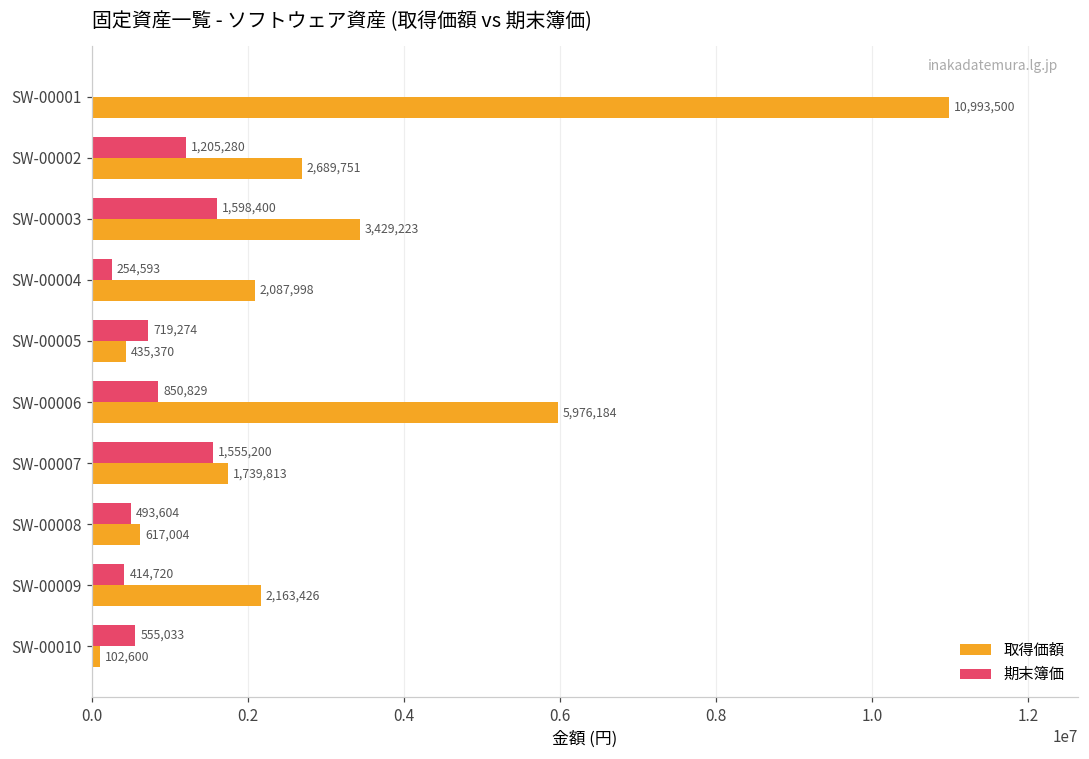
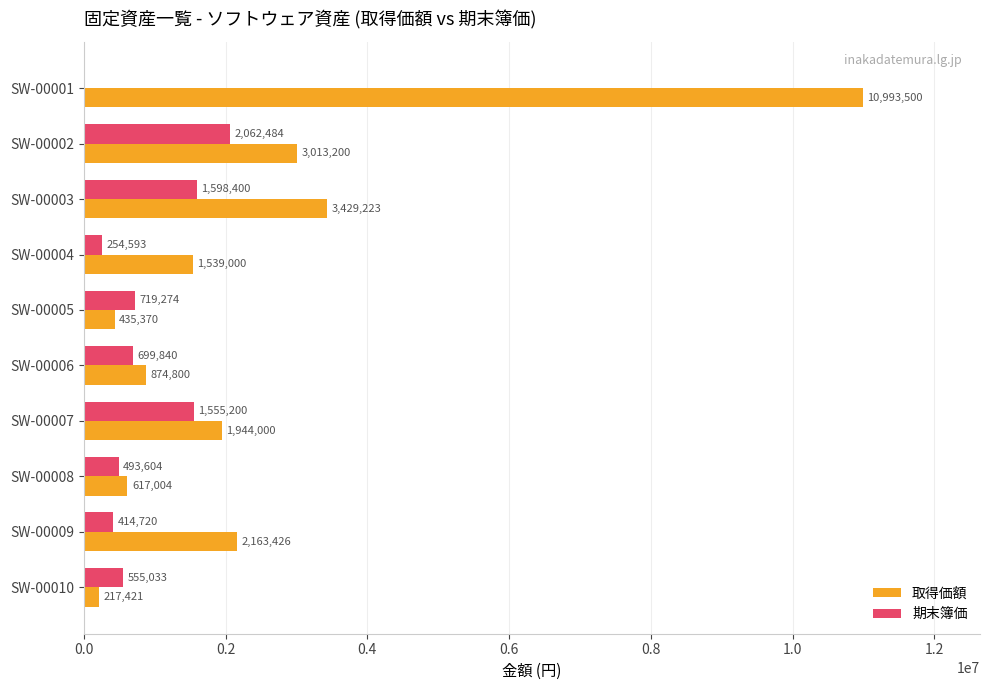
期末簿価, SW-00002: 1,205,280 -> 2,062,484
取得価額, SW-00002: 2,689,751 -> 3,013,200
取得価額, SW-00004: 2,087,998 -> 1,539,000
期末簿価, SW-00006: 850,829 -> 699,840
取得価額, SW-00006: 5,976,184 -> 874,800
取得価額, SW-00007: 1,739,813 -> 1,944,000
取得価額, SW-00010: 102,600 -> 217,421
